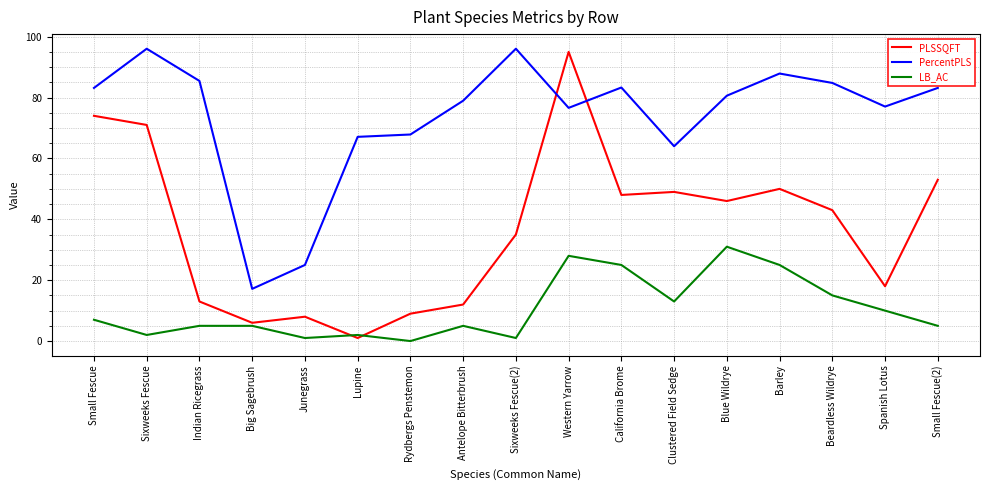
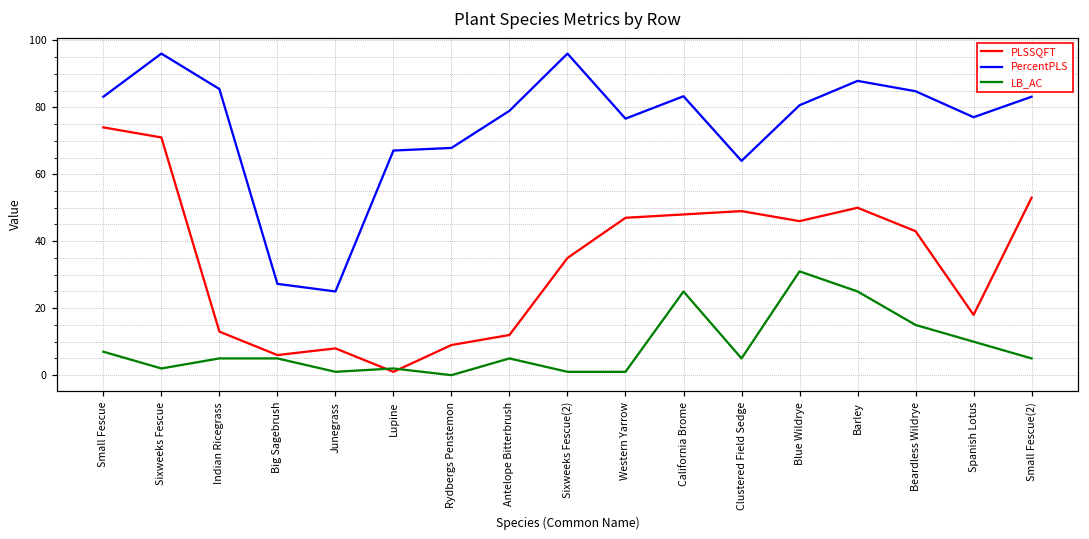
PercentPLS, Big Sagebrush: 17 -> 27
PLSSQFT, Western Yarrow: 95 -> 47
LB_AC, Western Yarrow: 28 -> 1
LB_AC, Clustered Field Sedge: 13 -> 5
